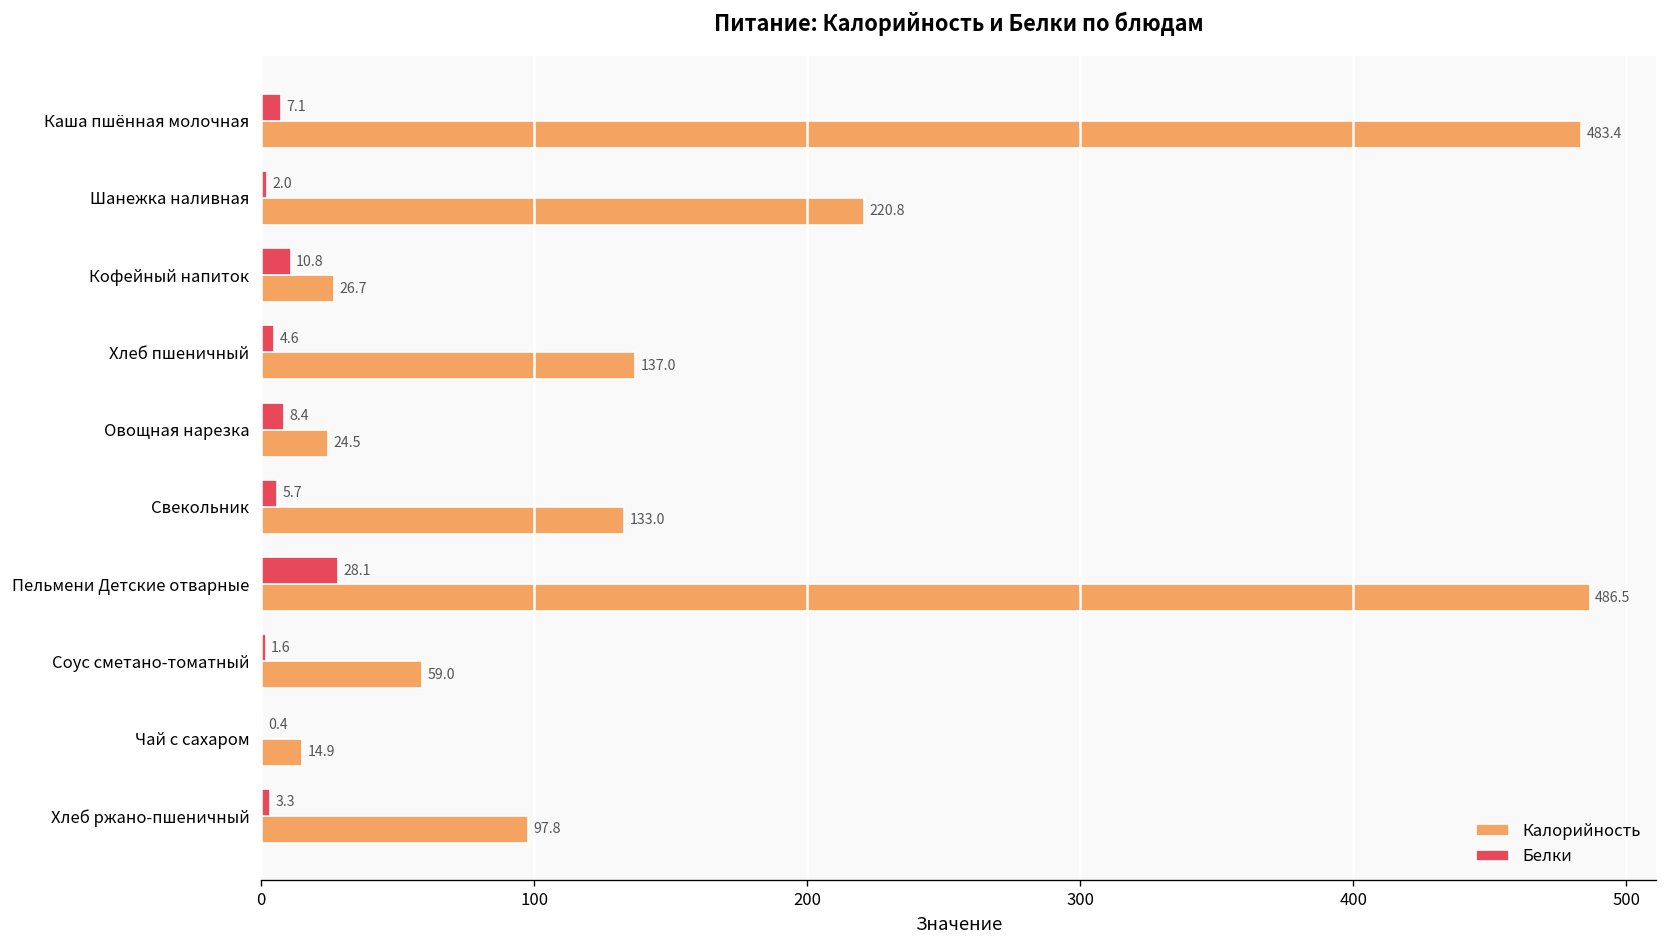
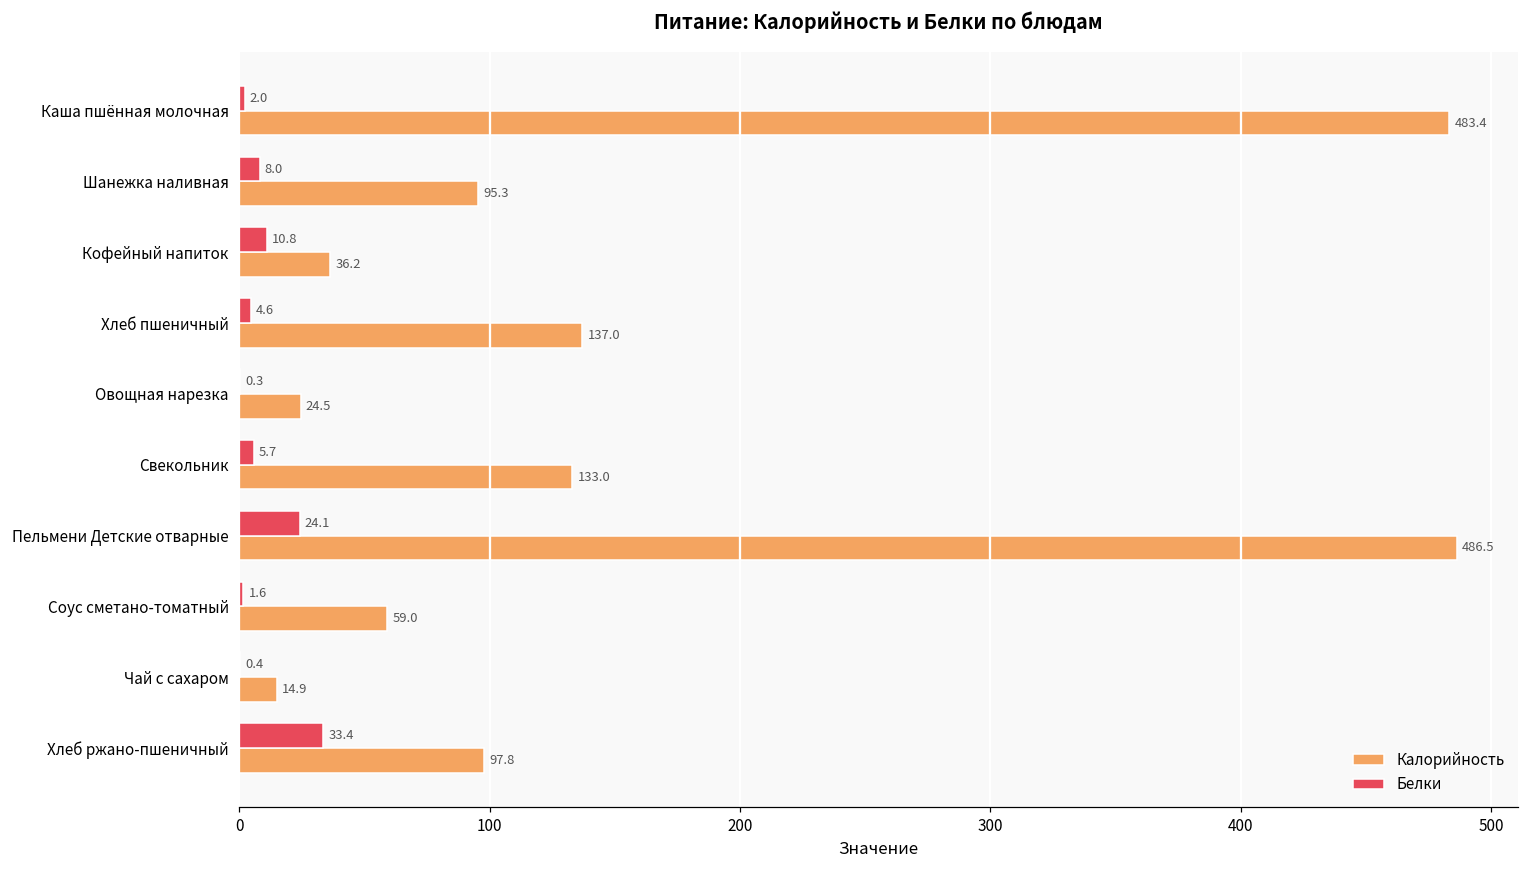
Белки, Каша пшённая молочная: 7.1 -> 2.0
Белки, Шанежка наливная: 2.0 -> 8.0
Калорийность, Шанежка наливная: 220.8 -> 95.3
Калорийность, Кофейный напиток: 26.7 -> 36.2
Белки, Овощная нарезка: 8.4 -> 0.3
Белки, Пельмени Детские отварные: 28.1 -> 24.1
Белки, Хлеб ржано-пшеничный: 3.3 -> 33.4
